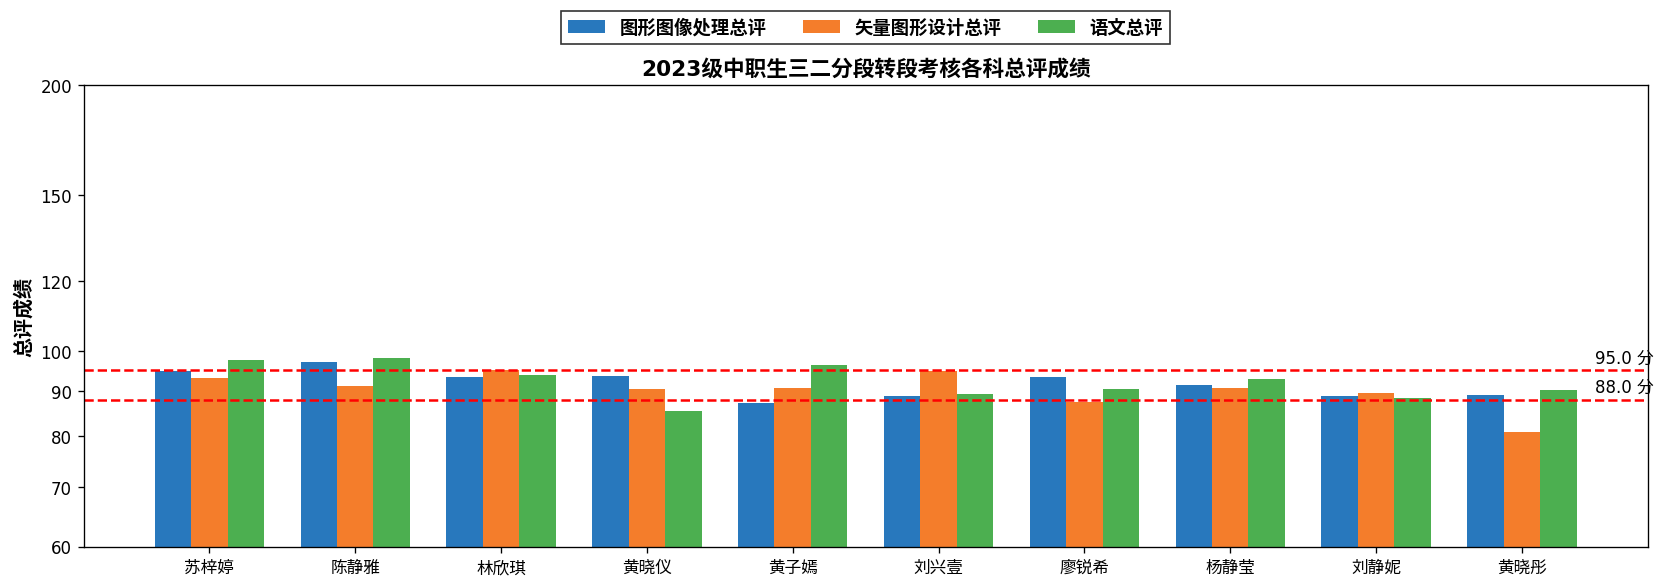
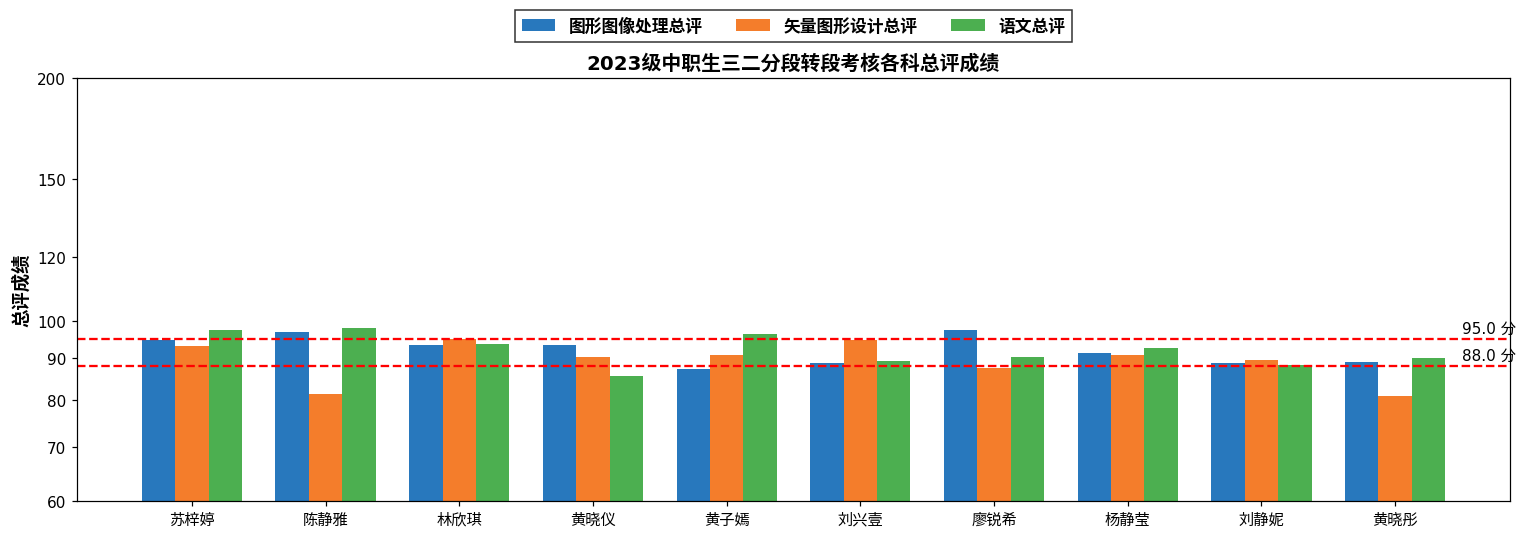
矢量图形设计总评, 陈静雅: 91 -> 81
图形图像处理总评, 廖锐希: 93 -> 98
